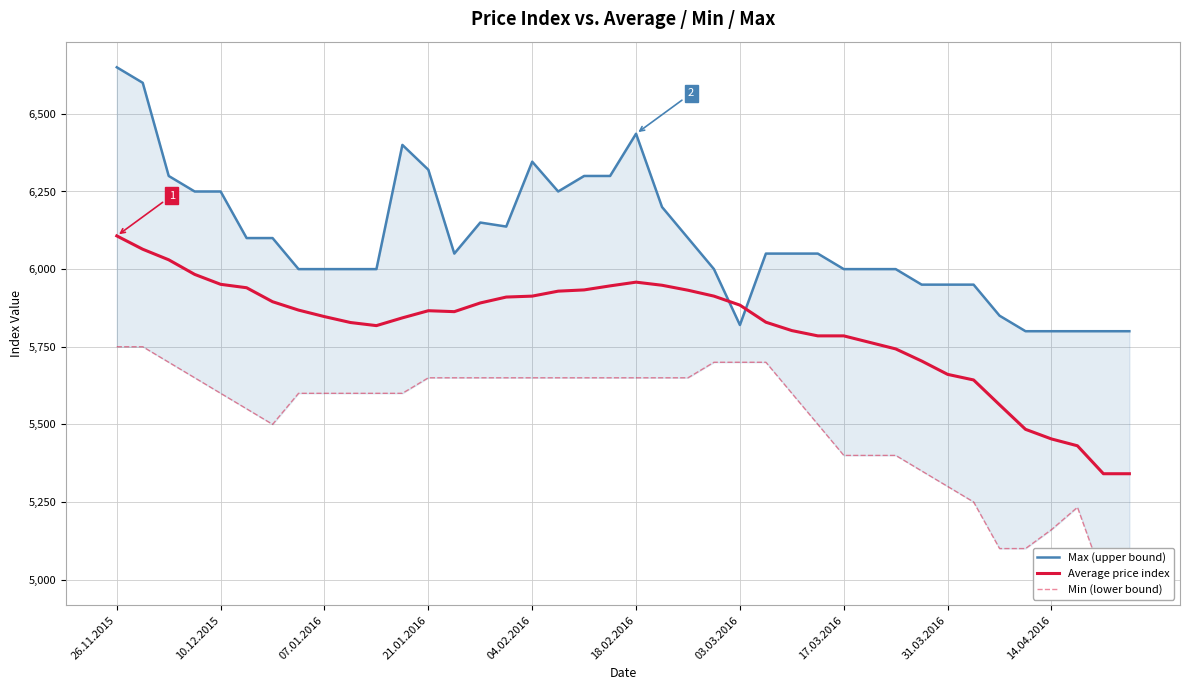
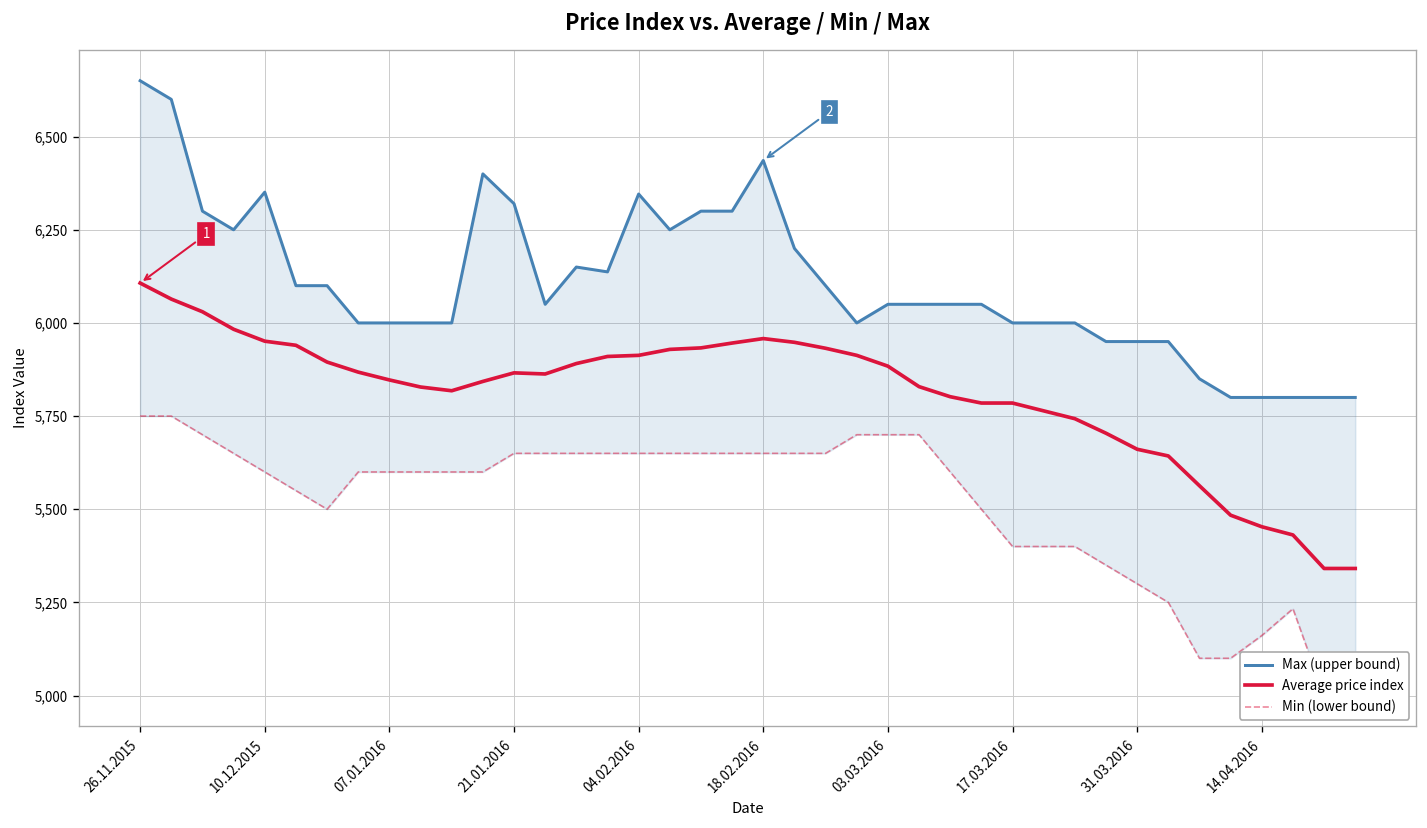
Max (upper bound), 10.12.2015: 6,250 -> 6,350
Max (upper bound), 03.03.2016: 5,820 -> 6,050
